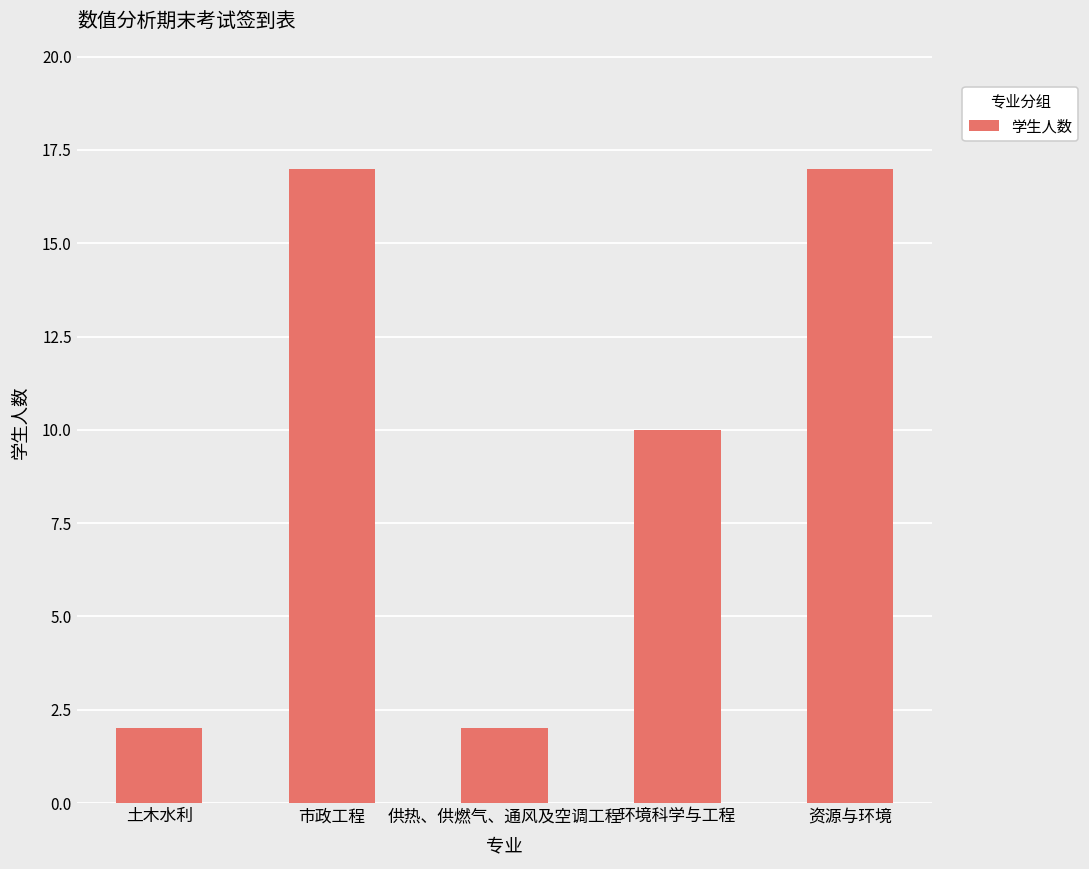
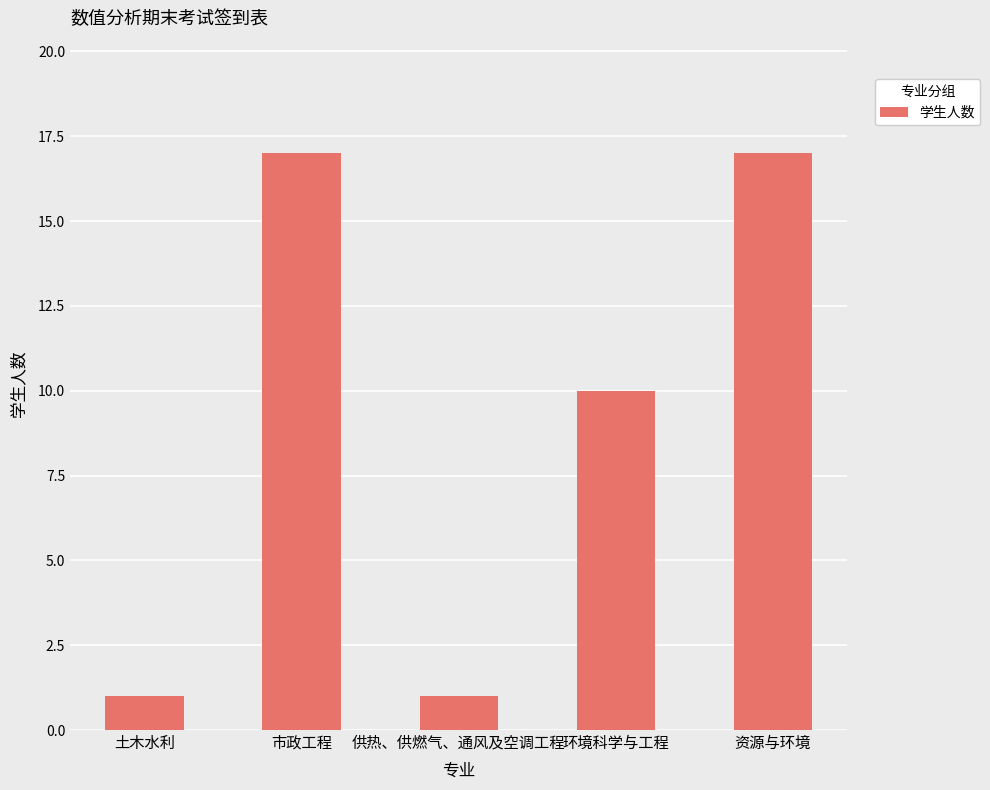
土木水利: 2 -> 1
供热、供燃气、通风及空调工程: 2 -> 1
